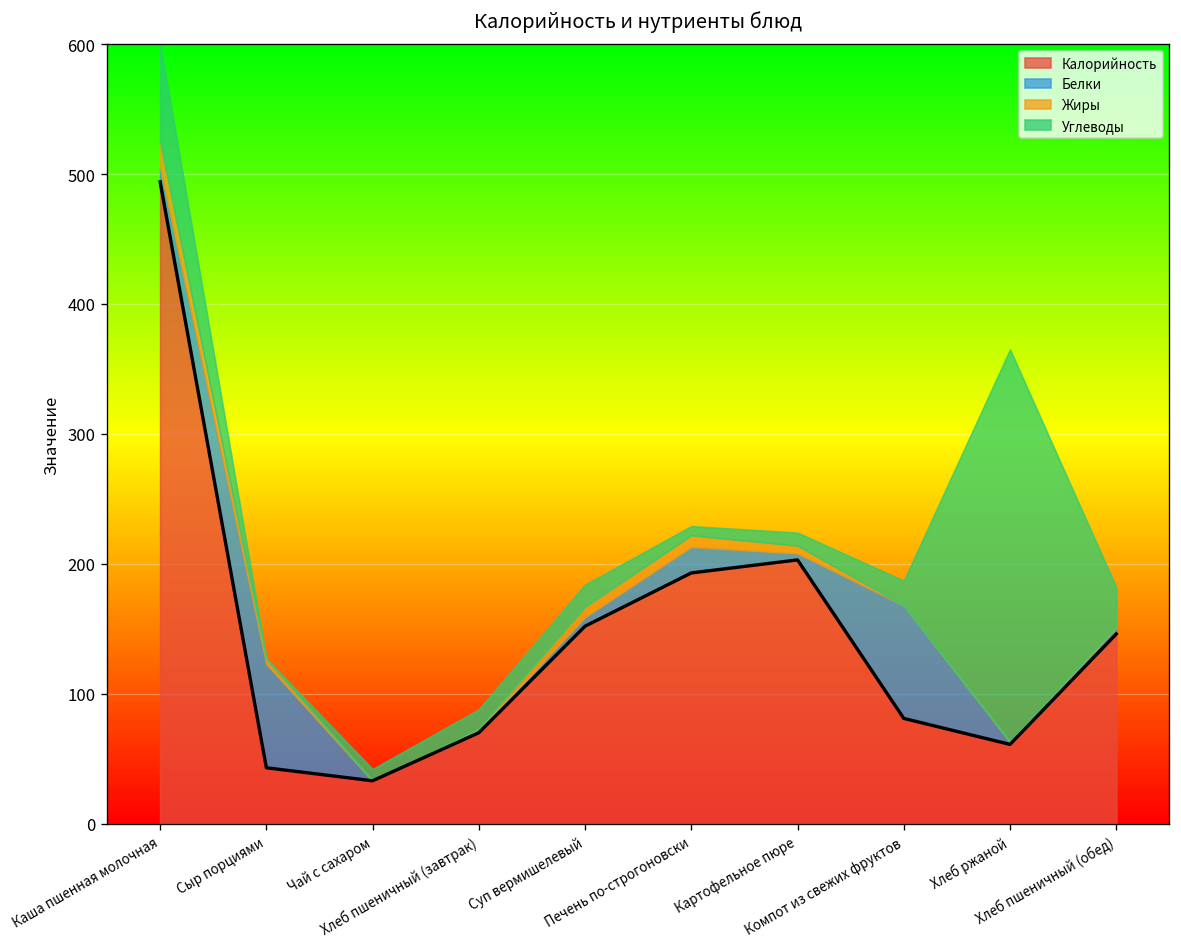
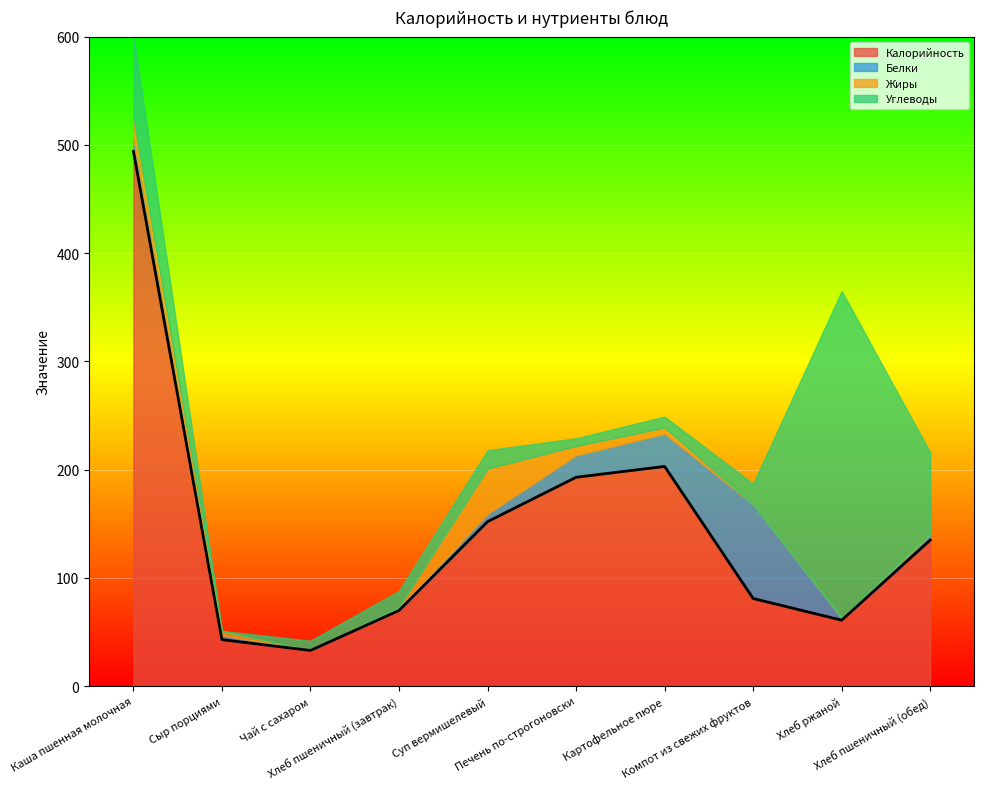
Белки, Сыр порциями: 80 -> 4
Жиры, Суп вермишелевый: 8 -> 42
Белки, Картофельное пюре: 5 -> 30
Калорийность, Хлеб пшеничный (обед): 146 -> 135
Углеводы, Хлеб пшеничный (обед): 30 -> 75
